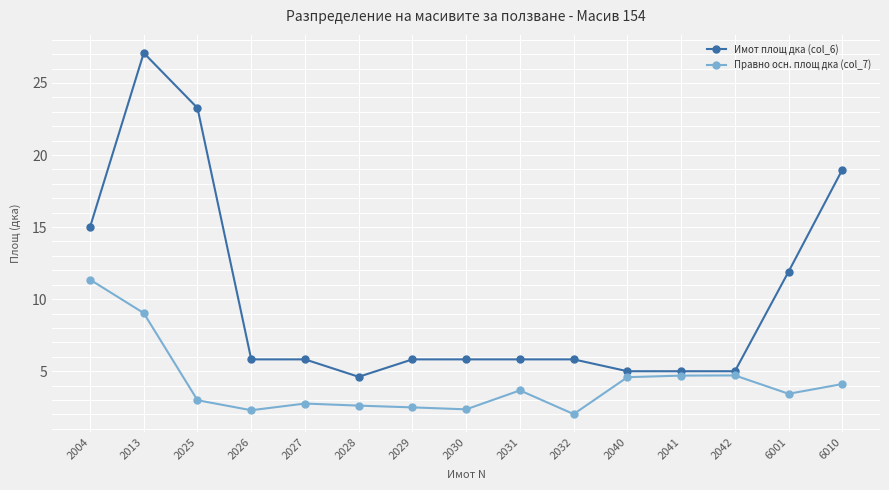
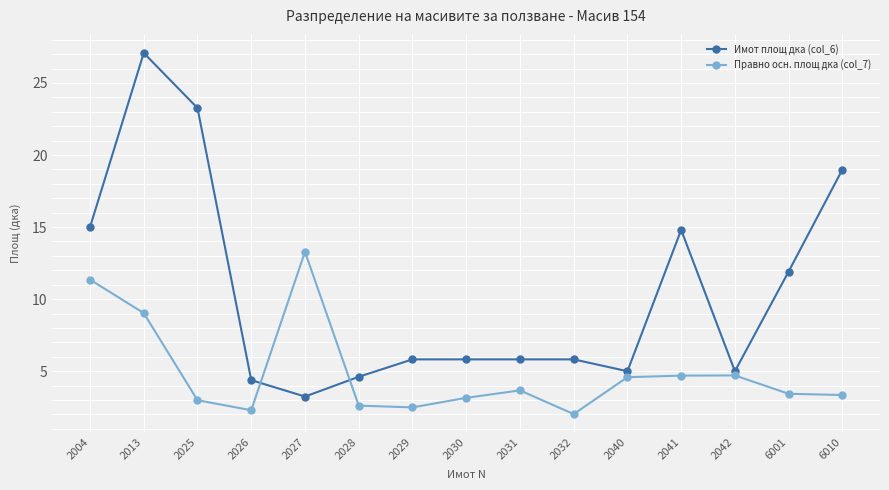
Имот площ дка (col_6), 2026: 5.8 -> 4.4
Имот площ дка (col_6), 2027: 5.8 -> 3.2
Правно осн. площ дка (col_7), 2027: 2.8 -> 13.3
Правно осн. площ дка (col_7), 2030: 2.4 -> 3.2
Имот площ дка (col_6), 2041: 5.0 -> 14.8
Правно осн. площ дка (col_7), 6010: 4.1 -> 3.3
